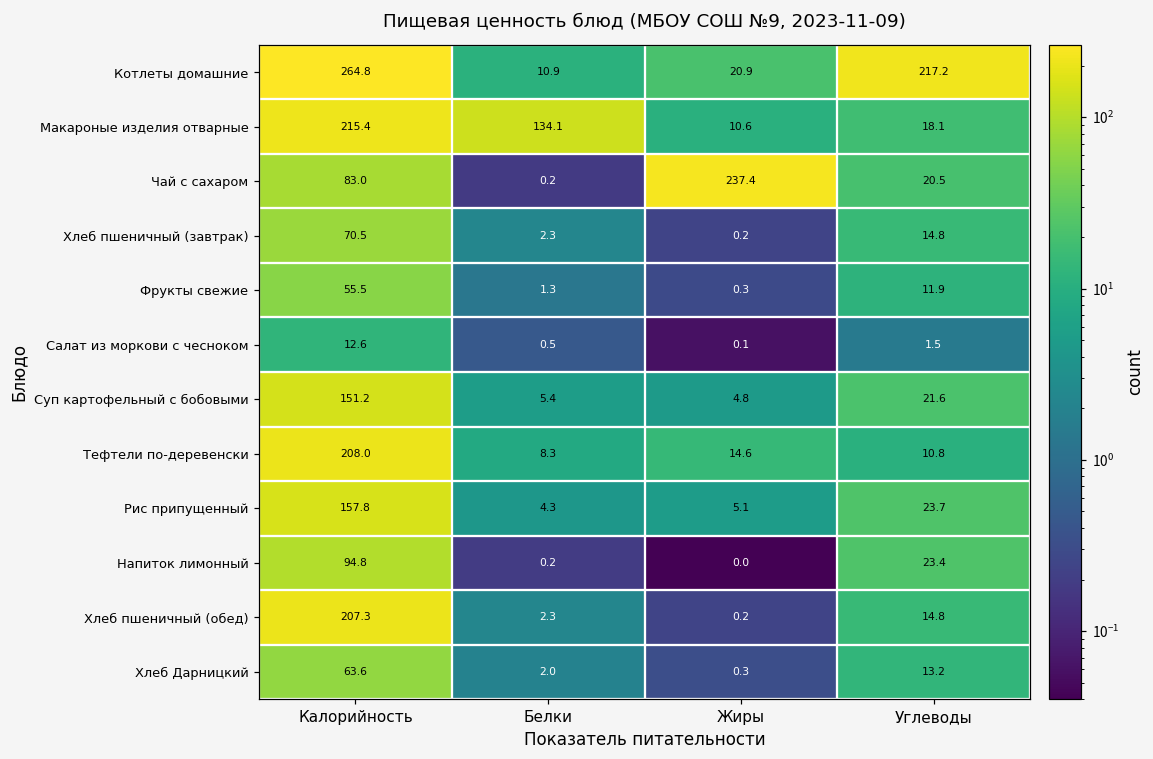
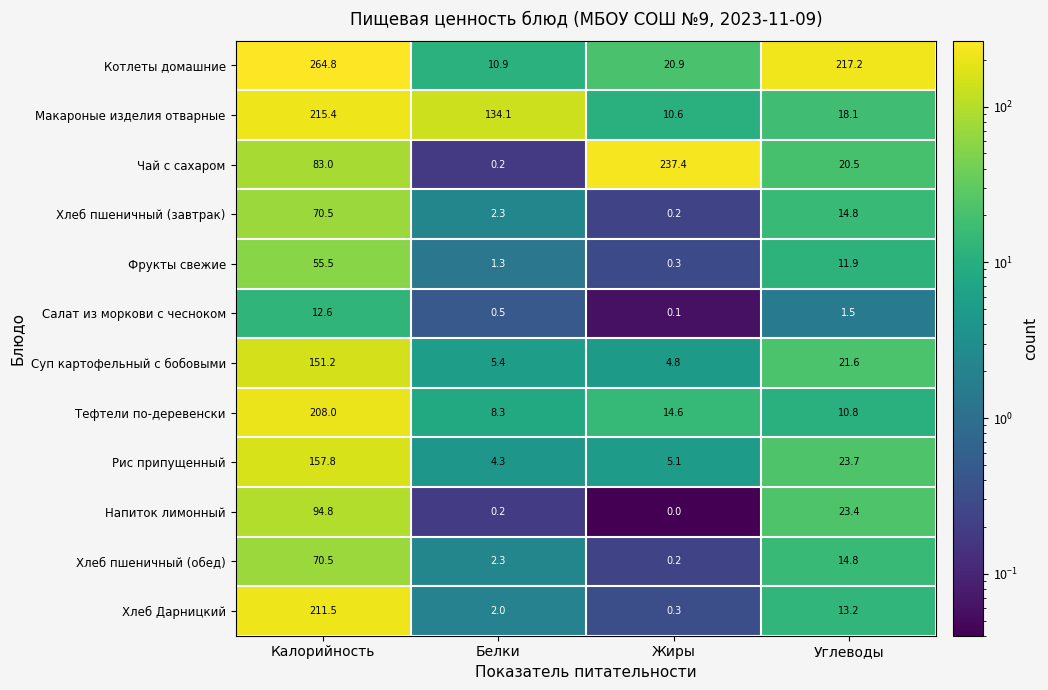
Хлеб пшеничный (обед), Калорийность: 207.3 -> 70.5
Хлеб Дарницкий, Калорийность: 63.6 -> 211.5
